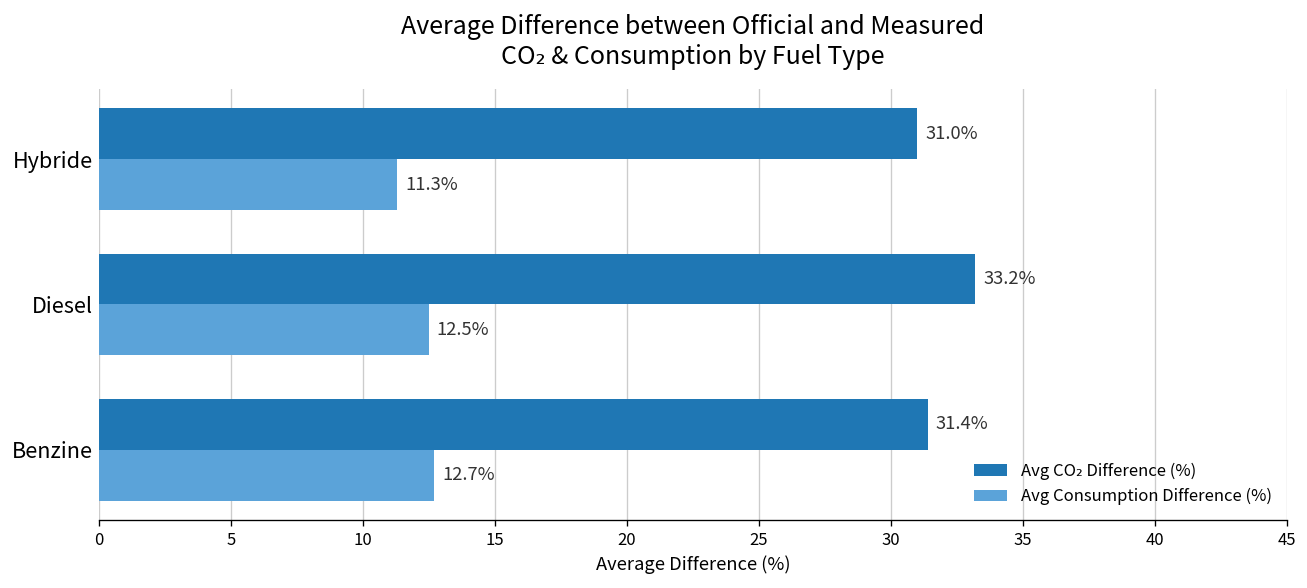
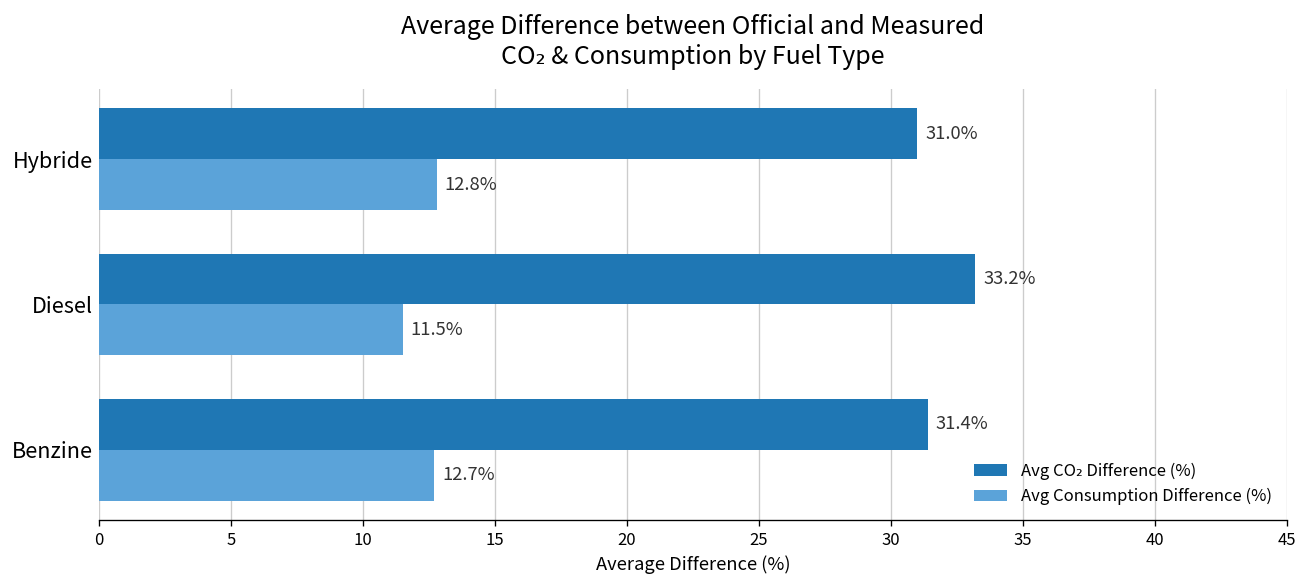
Avg Consumption Difference (%), Hybride: 11.3% -> 12.8%
Avg Consumption Difference (%), Diesel: 12.5% -> 11.5%
